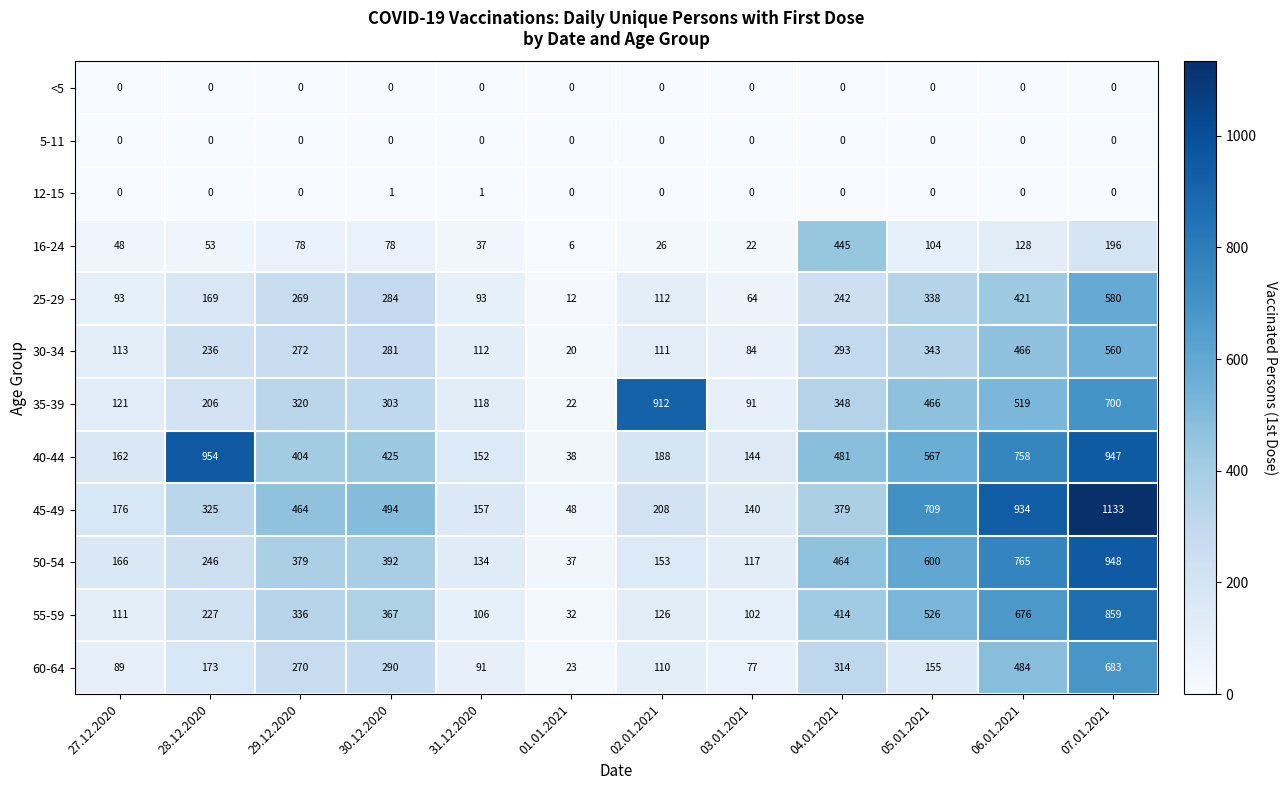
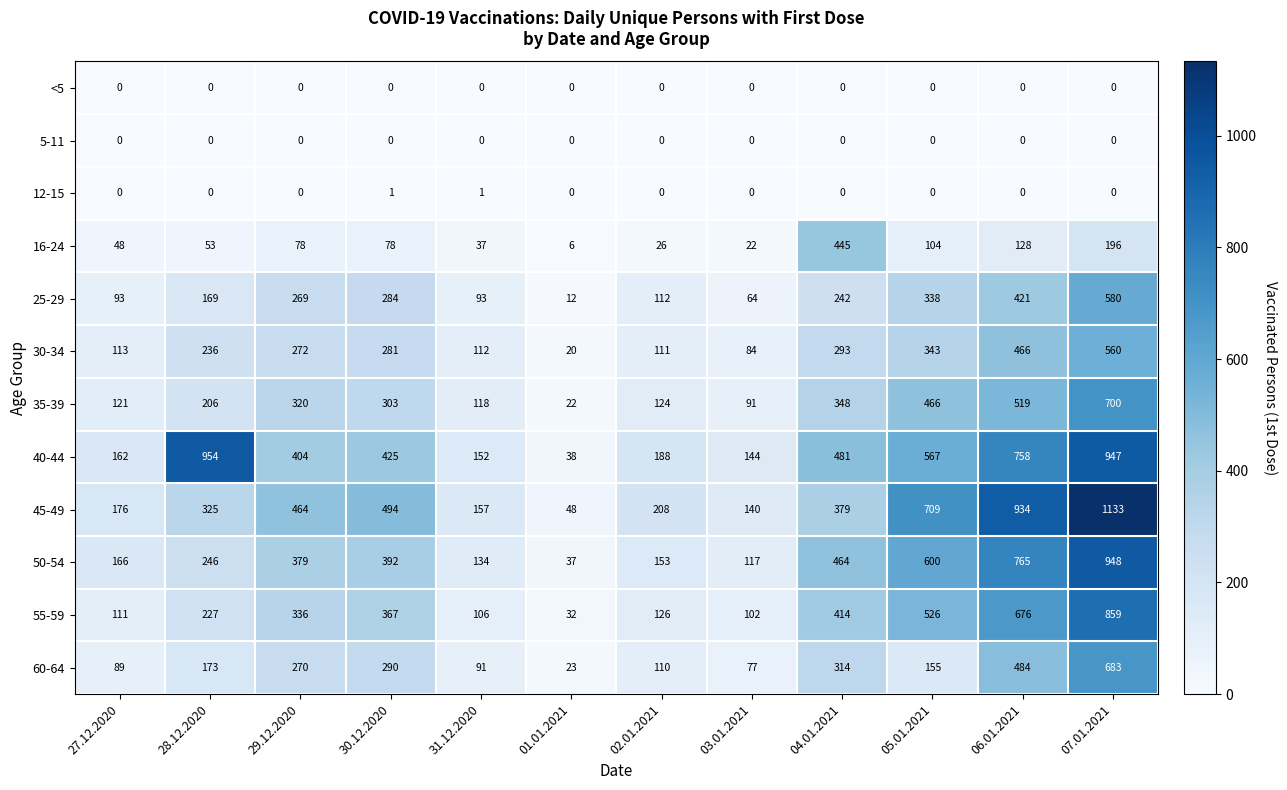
35-39, 02.01.2021: 912 -> 124
